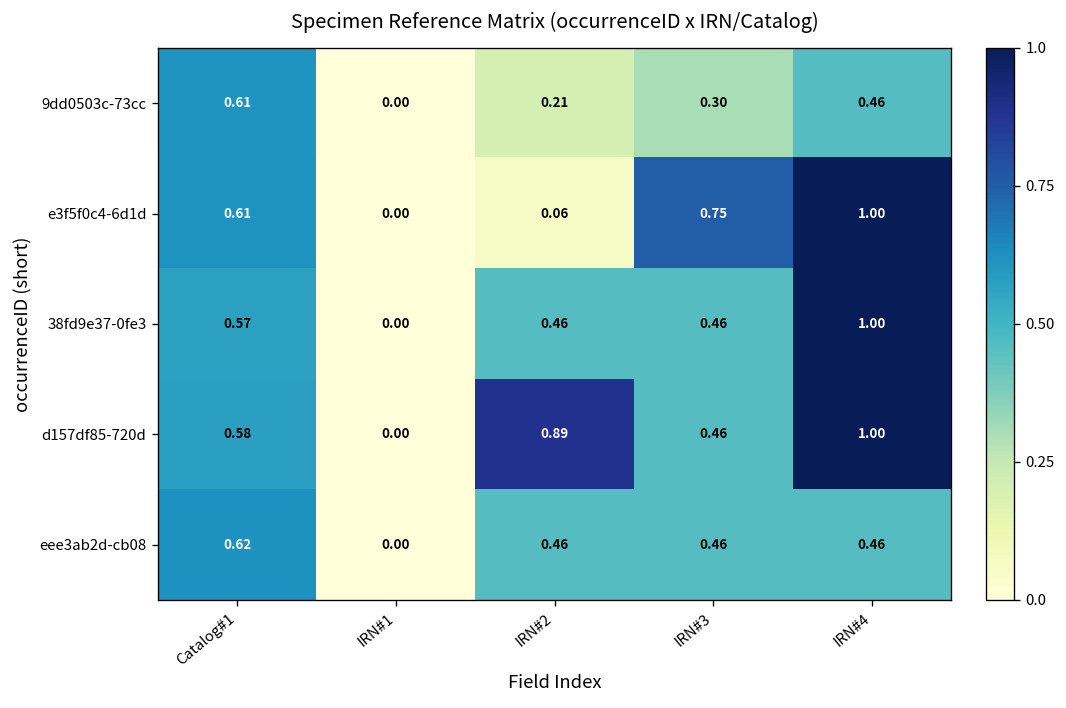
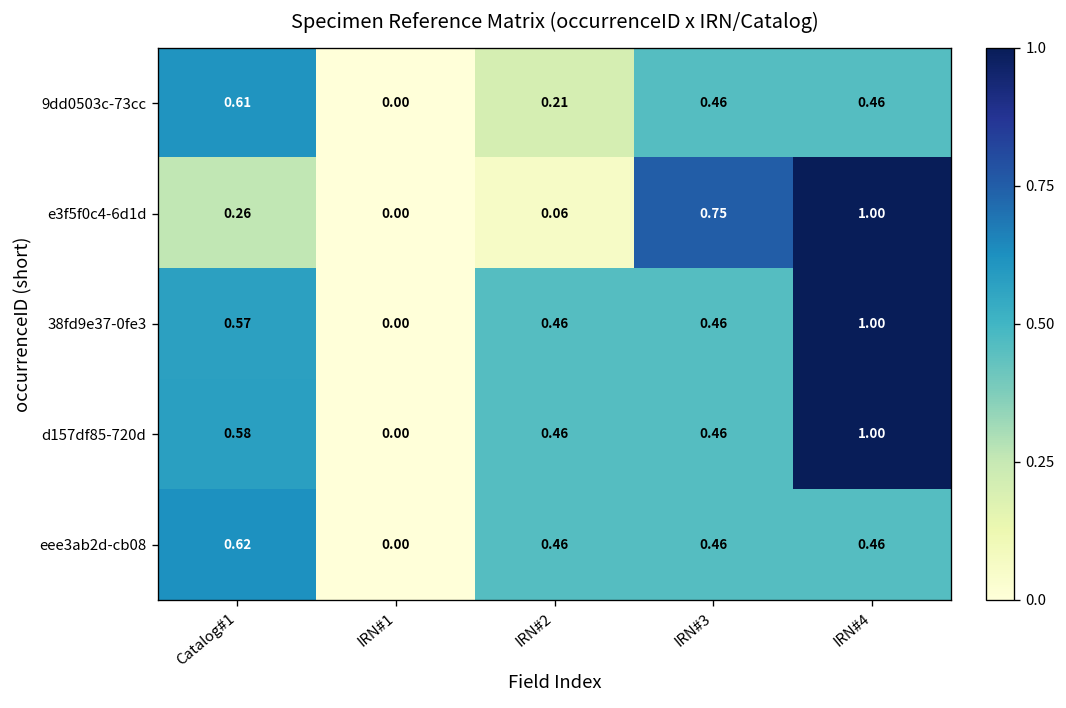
9dd0503c-73cc, IRN#3: 0.30 -> 0.46
e3f5f0c4-6d1d, Catalog#1: 0.61 -> 0.26
d157df85-720d, IRN#2: 0.89 -> 0.46
